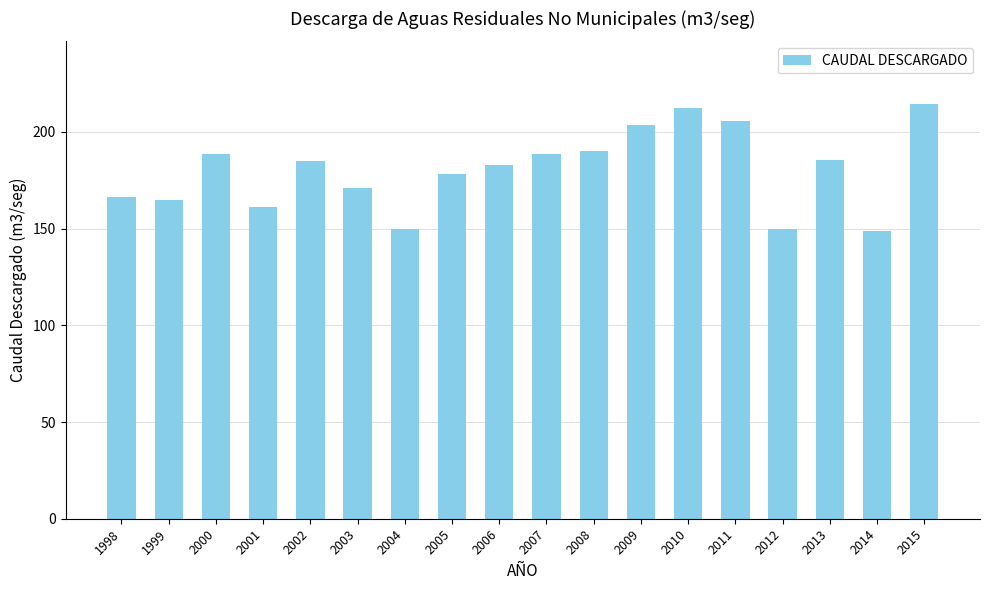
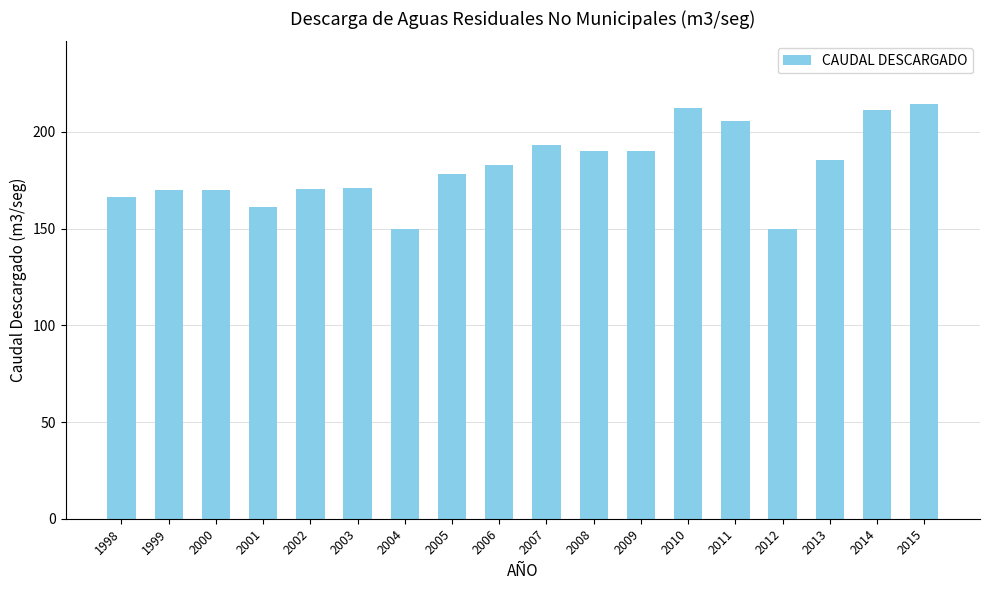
1999: 165 -> 170
2000: 188 -> 170
2002: 185 -> 171
2007: 189 -> 193
2009: 204 -> 190
2014: 149 -> 211
